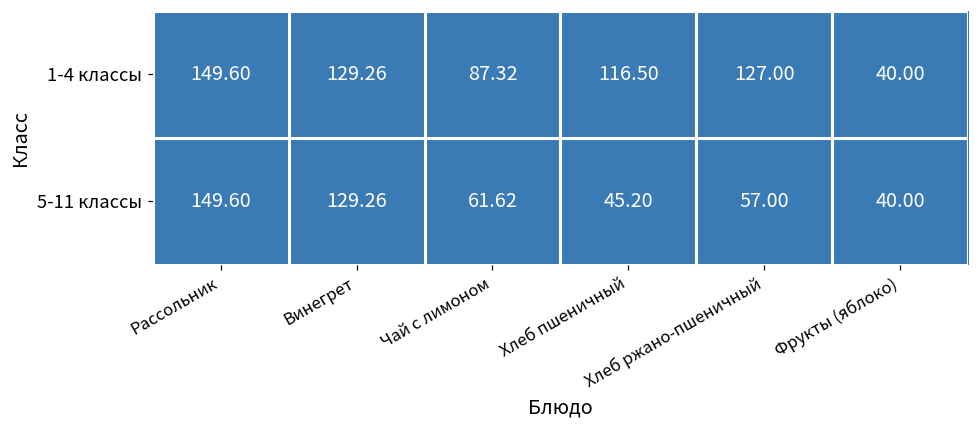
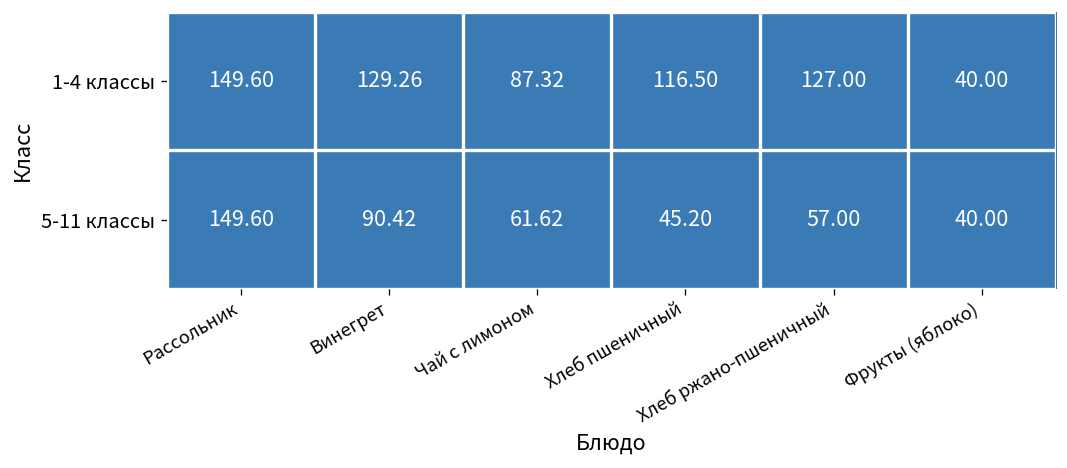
5-11 классы, Винегрет: 129.26 -> 90.42
